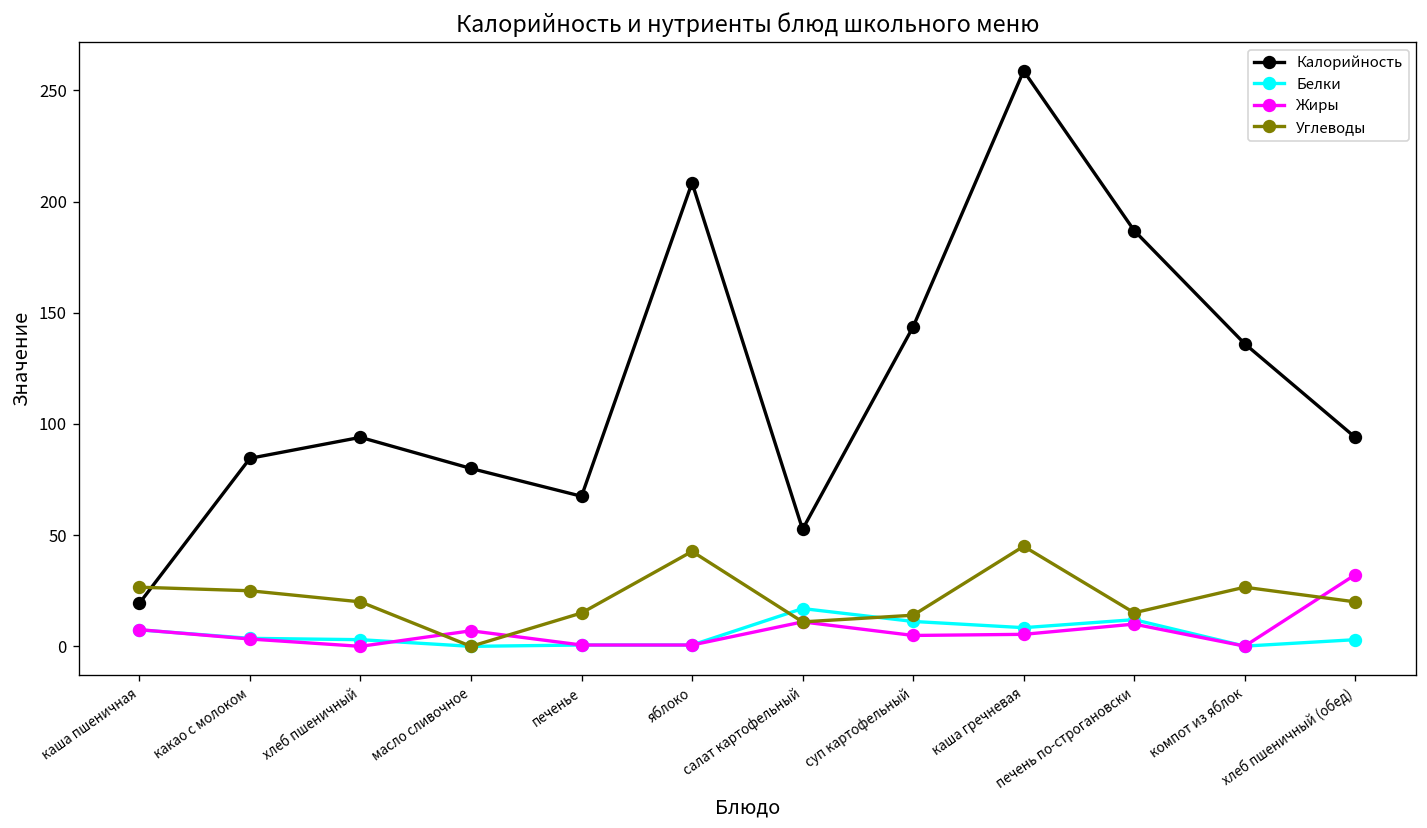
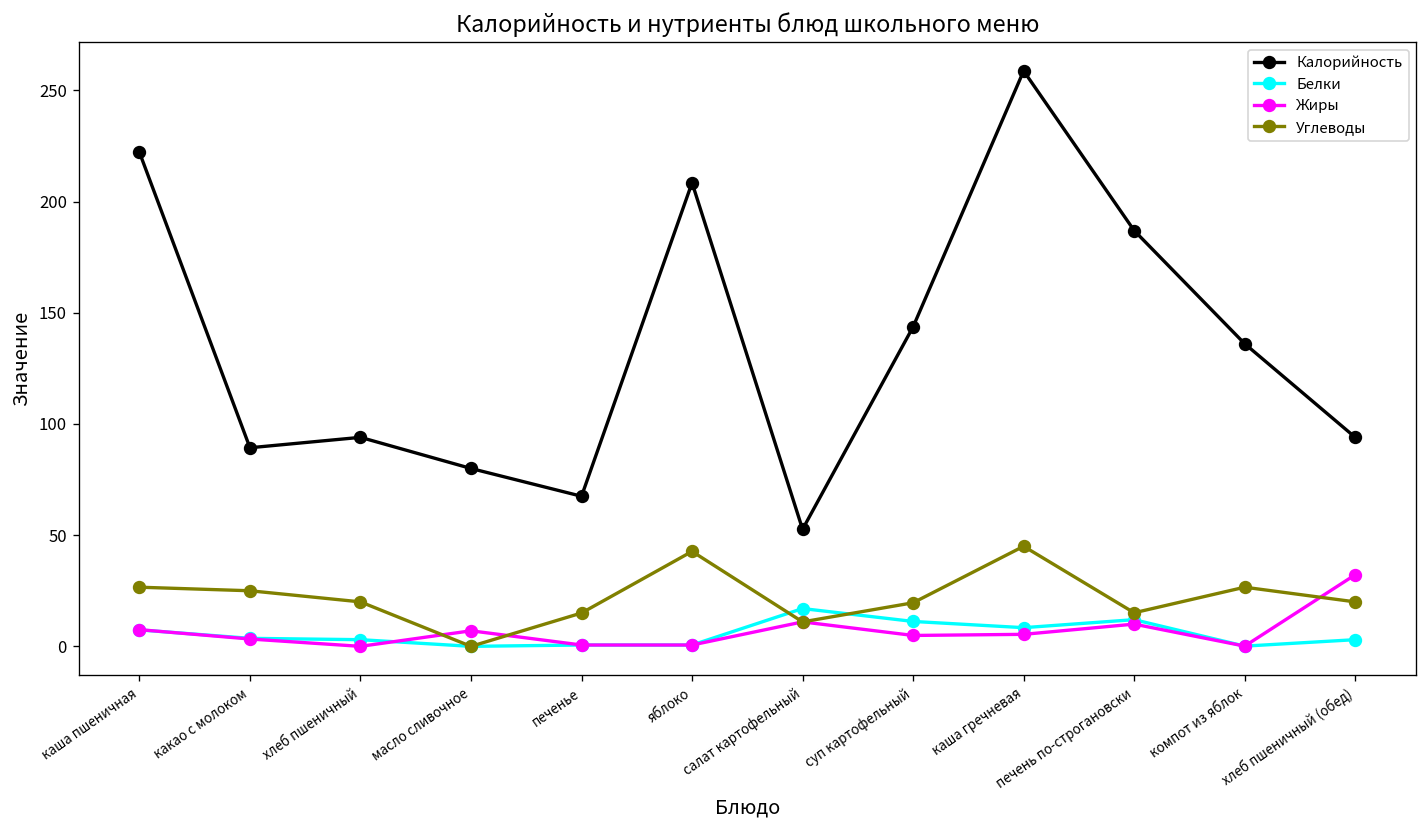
Калорийность, каша пшеничная: 19 -> 222
Калорийность, какао с молоком: 85 -> 89
Углеводы, суп картофельный: 14 -> 20
